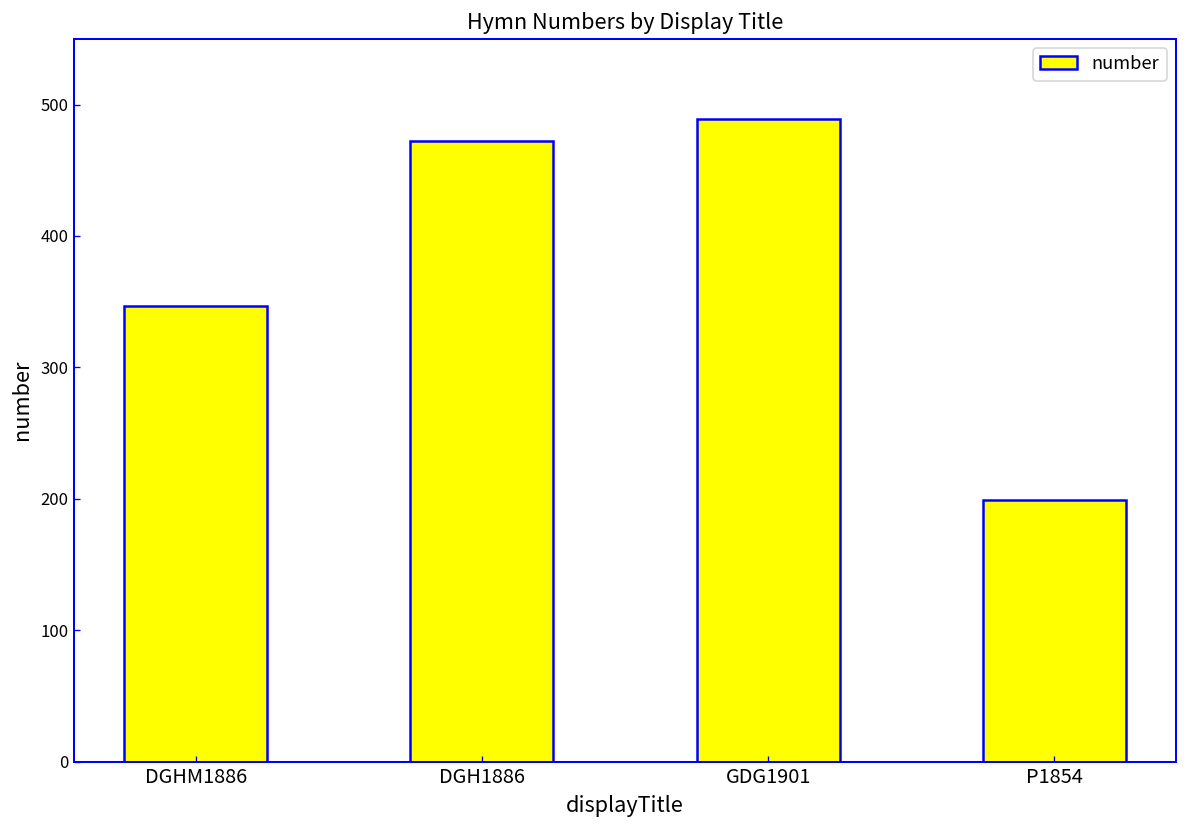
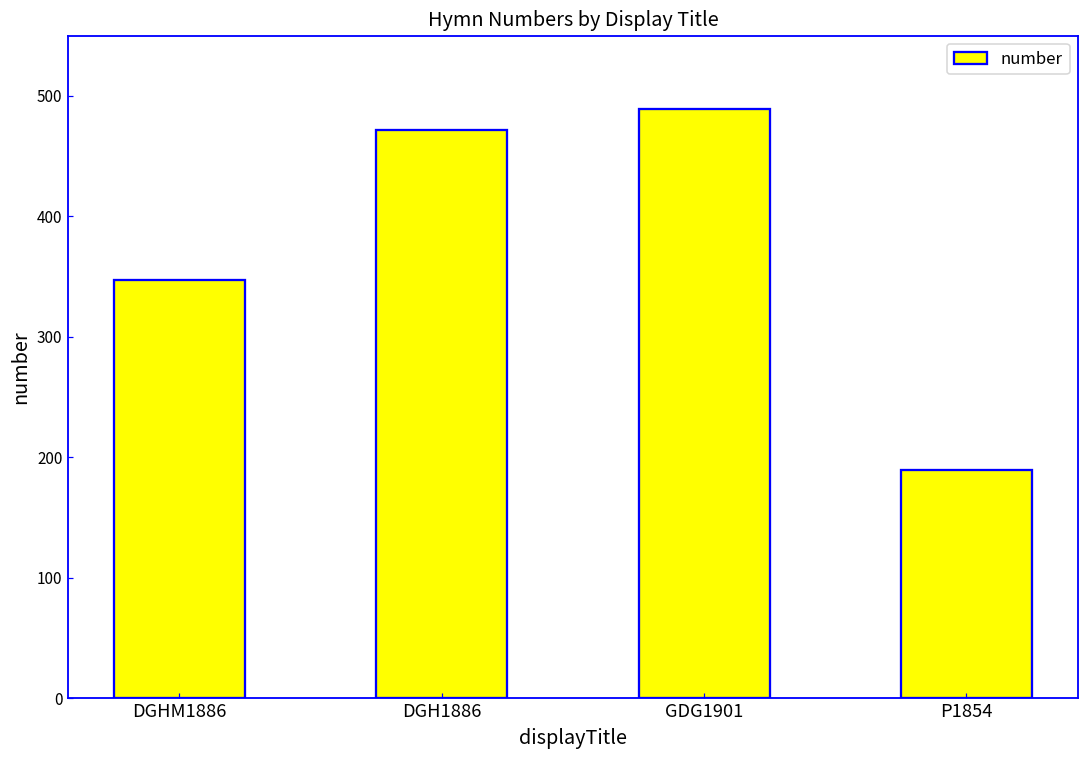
P1854: 199 -> 189
